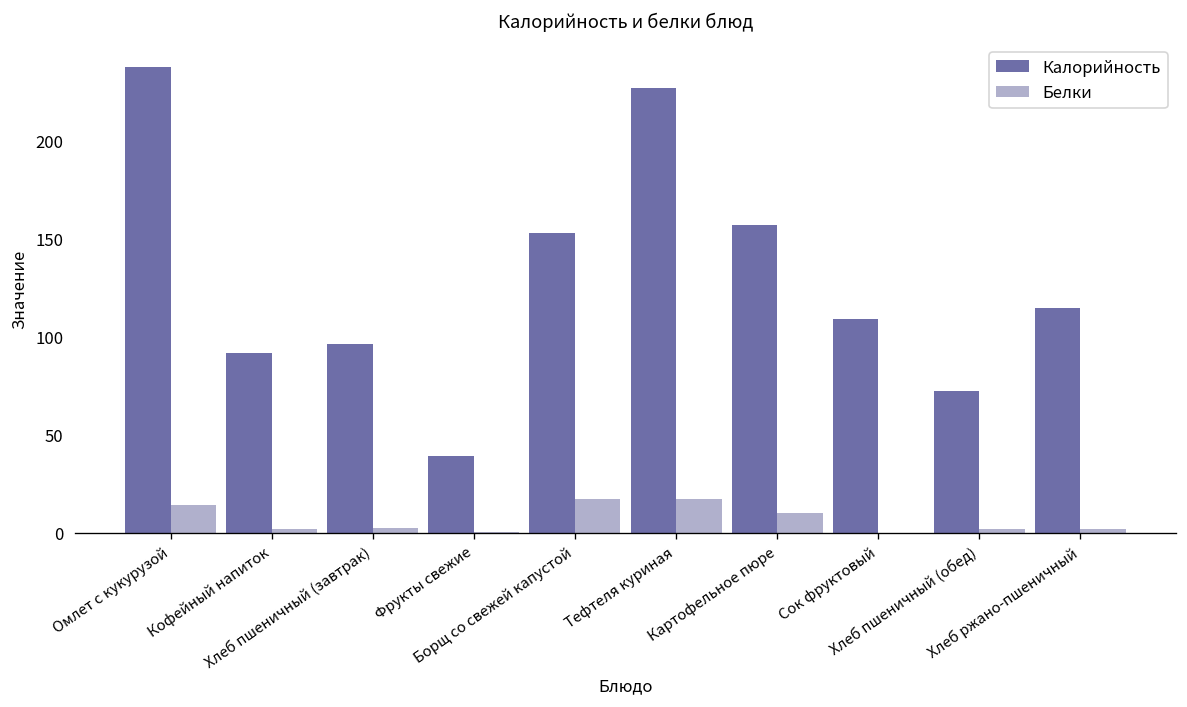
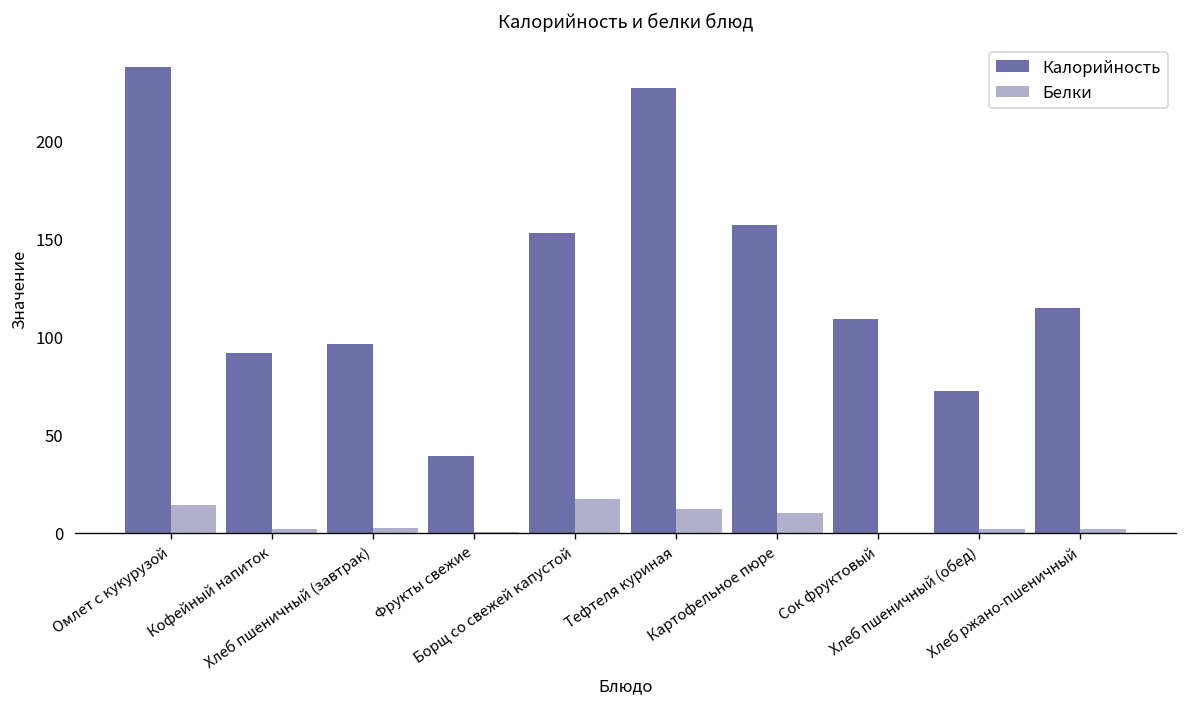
Белки, Тефтеля куриная: 17 -> 12
